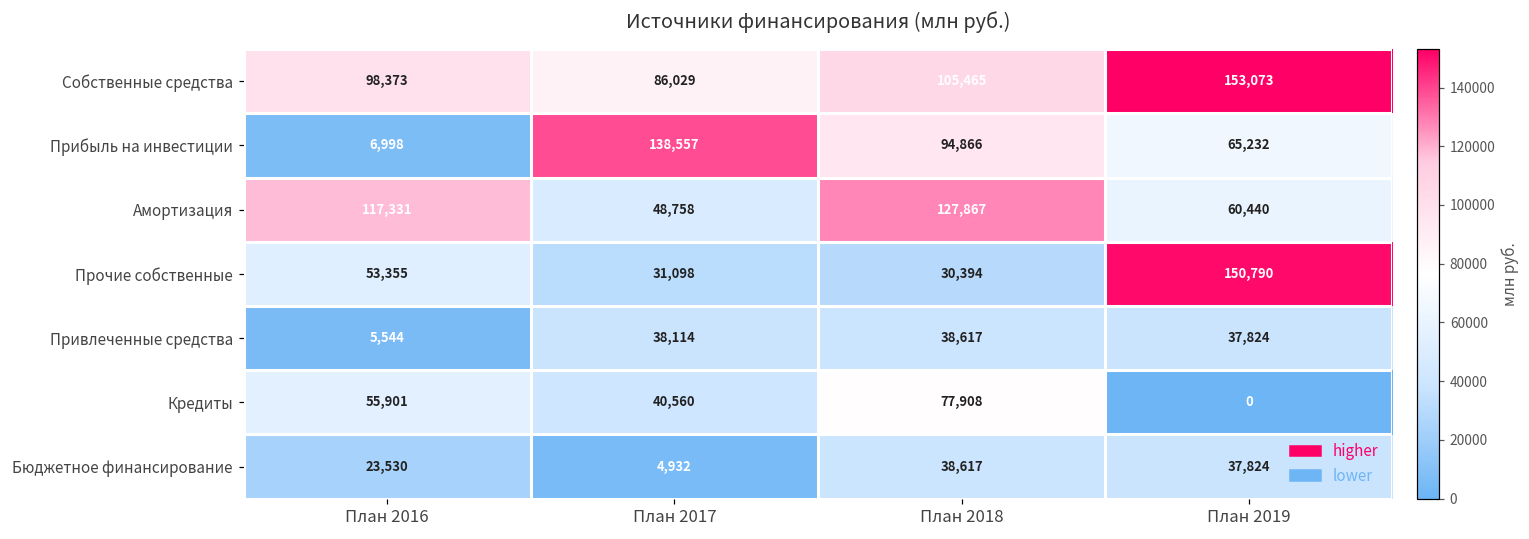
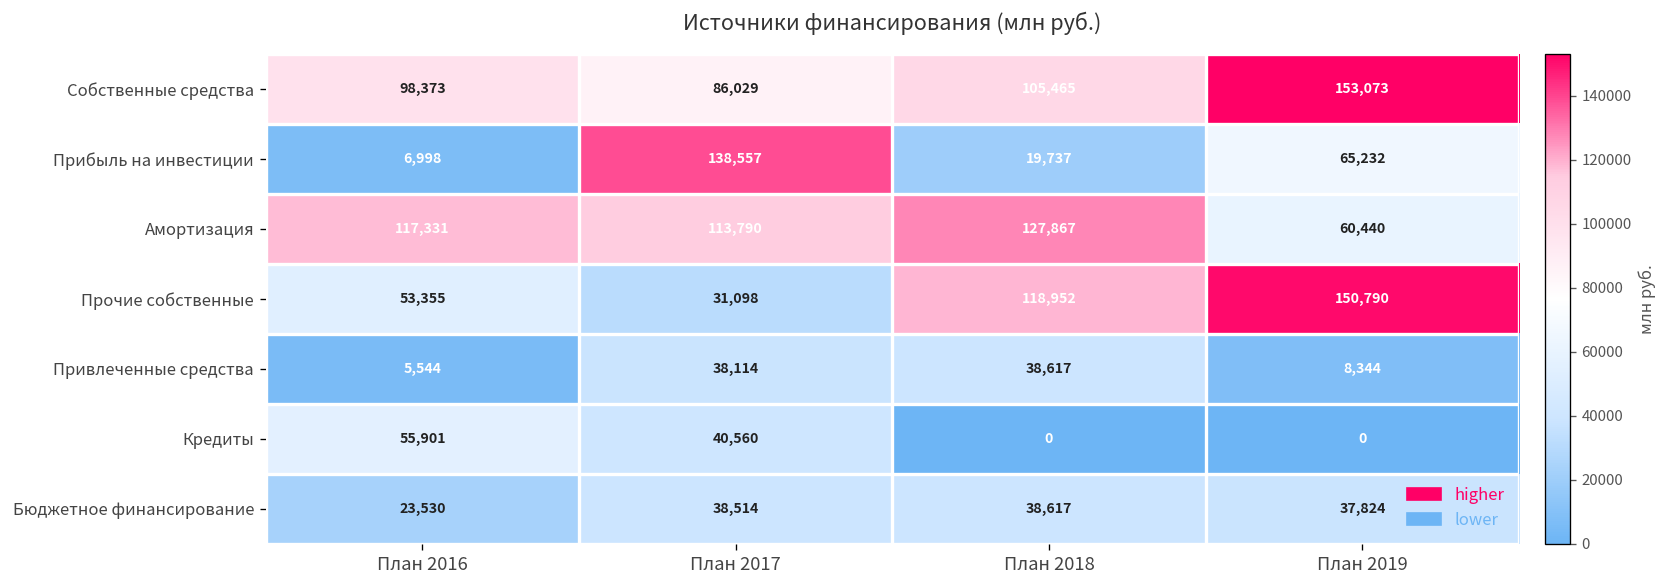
Прибыль на инвестиции, План 2018: 94,866 -> 19,737
Амортизация, План 2017: 48,758 -> 113,790
Прочие собственные, План 2018: 30,394 -> 118,952
Привлеченные средства, План 2019: 37,824 -> 8,344
Кредиты, План 2018: 77,908 -> 0
Бюджетное финансирование, План 2017: 4,932 -> 38,514
